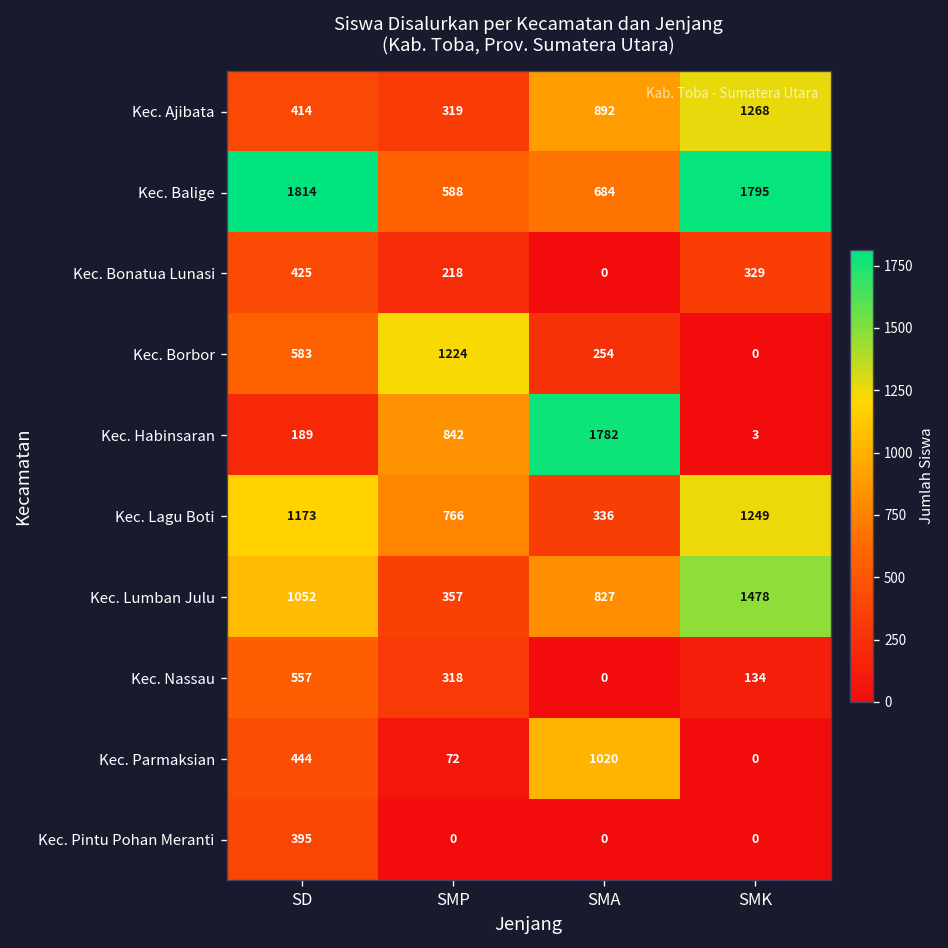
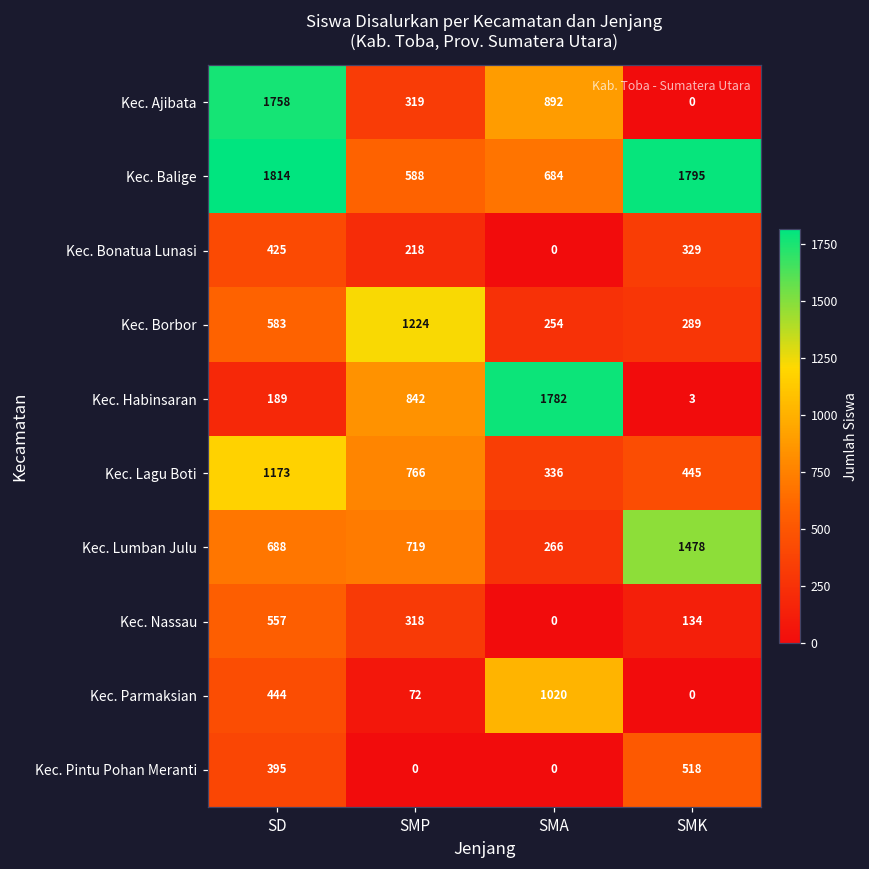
Kec. Ajibata, SD: 414 -> 1758
Kec. Ajibata, SMK: 1268 -> 0
Kec. Borbor, SMK: 0 -> 289
Kec. Lagu Boti, SMK: 1249 -> 445
Kec. Lumban Julu, SD: 1052 -> 688
Kec. Lumban Julu, SMP: 357 -> 719
Kec. Lumban Julu, SMA: 827 -> 266
Kec. Pintu Pohan Meranti, SMK: 0 -> 518
